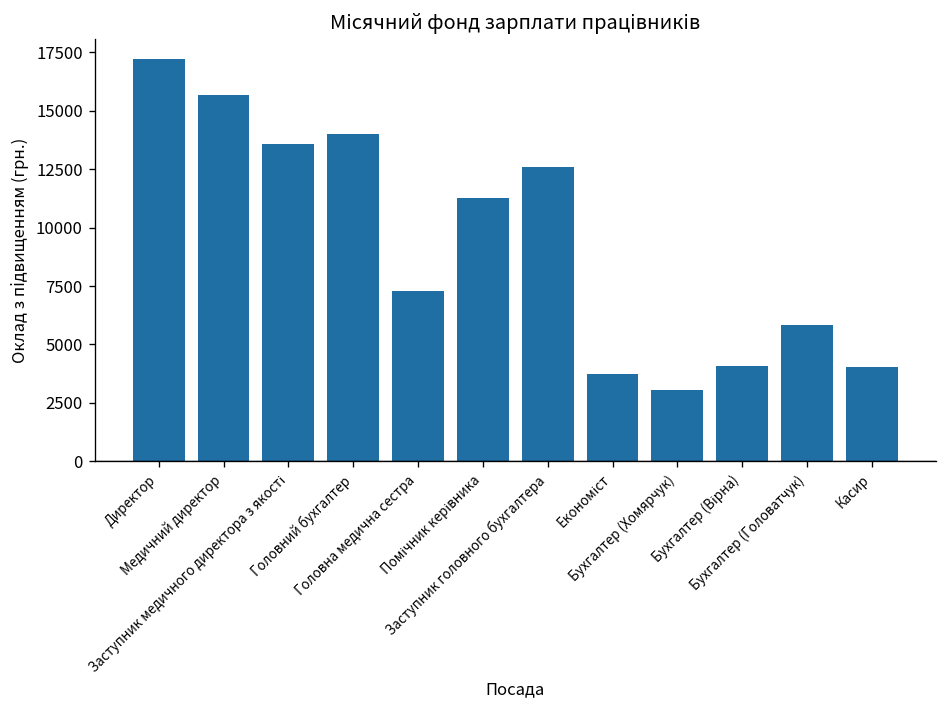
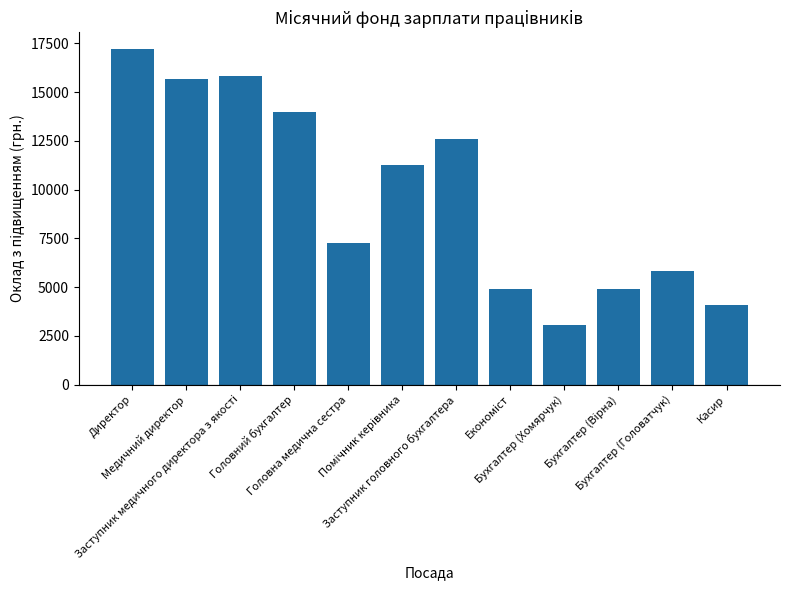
Заступник медичного директора з якості: 13600 -> 15800
Економіст: 3800 -> 4900
Бухгалтер (Вірна): 4100 -> 4900
